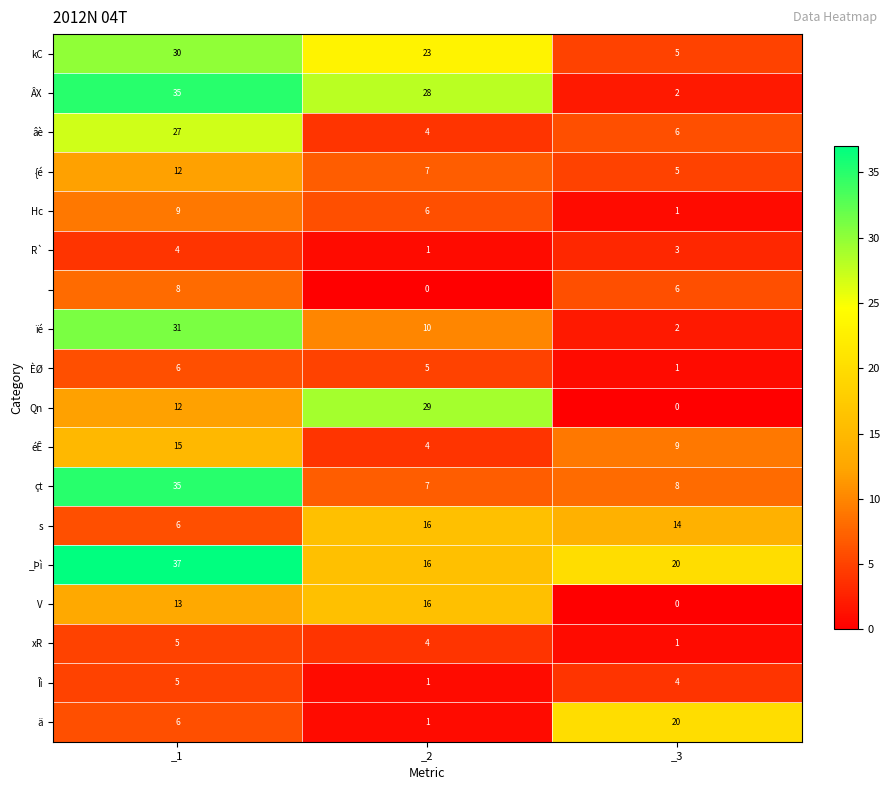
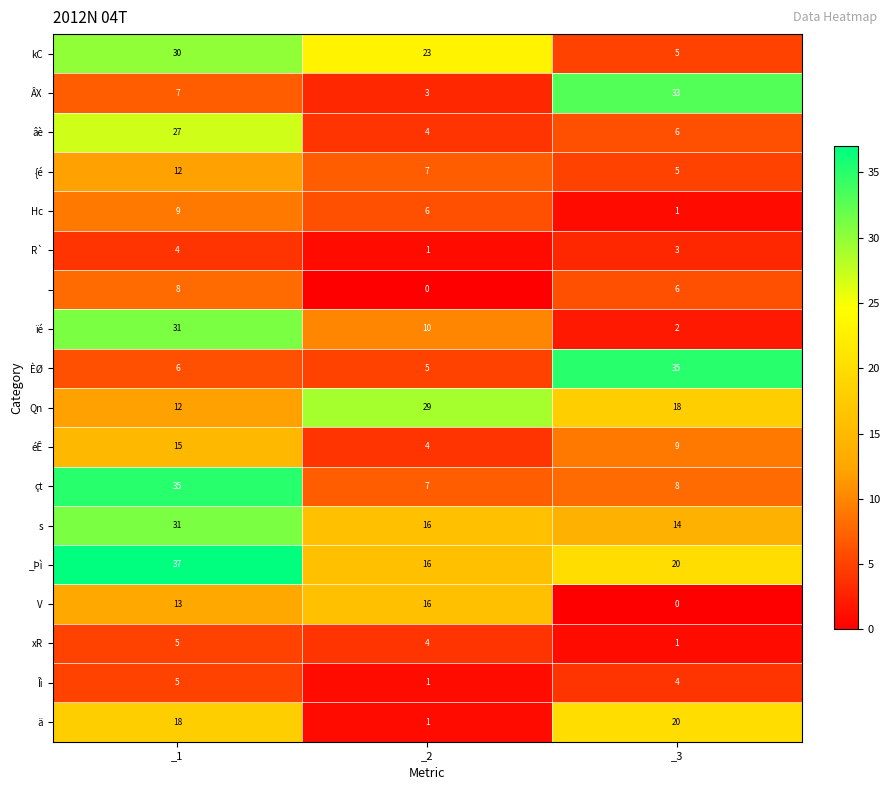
ÂX, _1: 35 -> 7
ÂX, _2: 28 -> 3
ÂX, _3: 2 -> 33
ÈØ, _3: 1 -> 35
Qn, _3: 0 -> 18
s, _1: 6 -> 31
ä, _1: 6 -> 18
